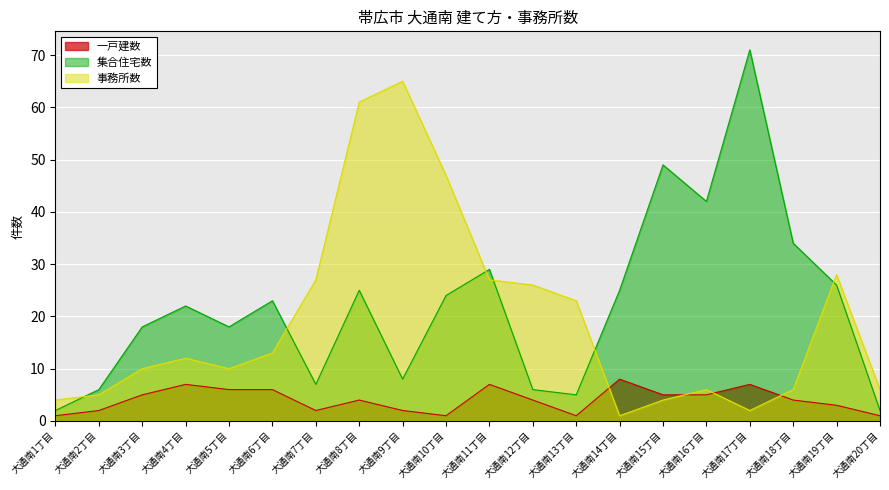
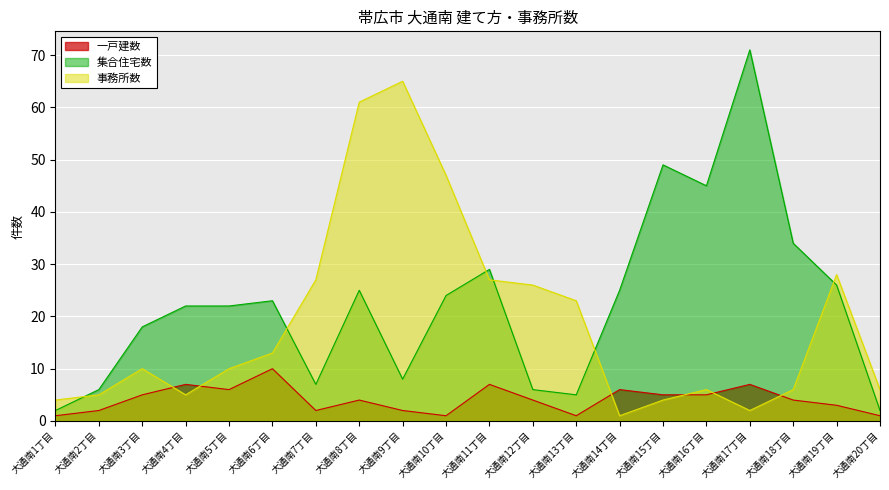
事務所数, 大通南4丁目: 12 -> 5
集合住宅数, 大通南5丁目: 18 -> 22
一戸建数, 大通南6丁目: 6 -> 10
一戸建数, 大通南14丁目: 8 -> 6
集合住宅数, 大通南16丁目: 42 -> 45
